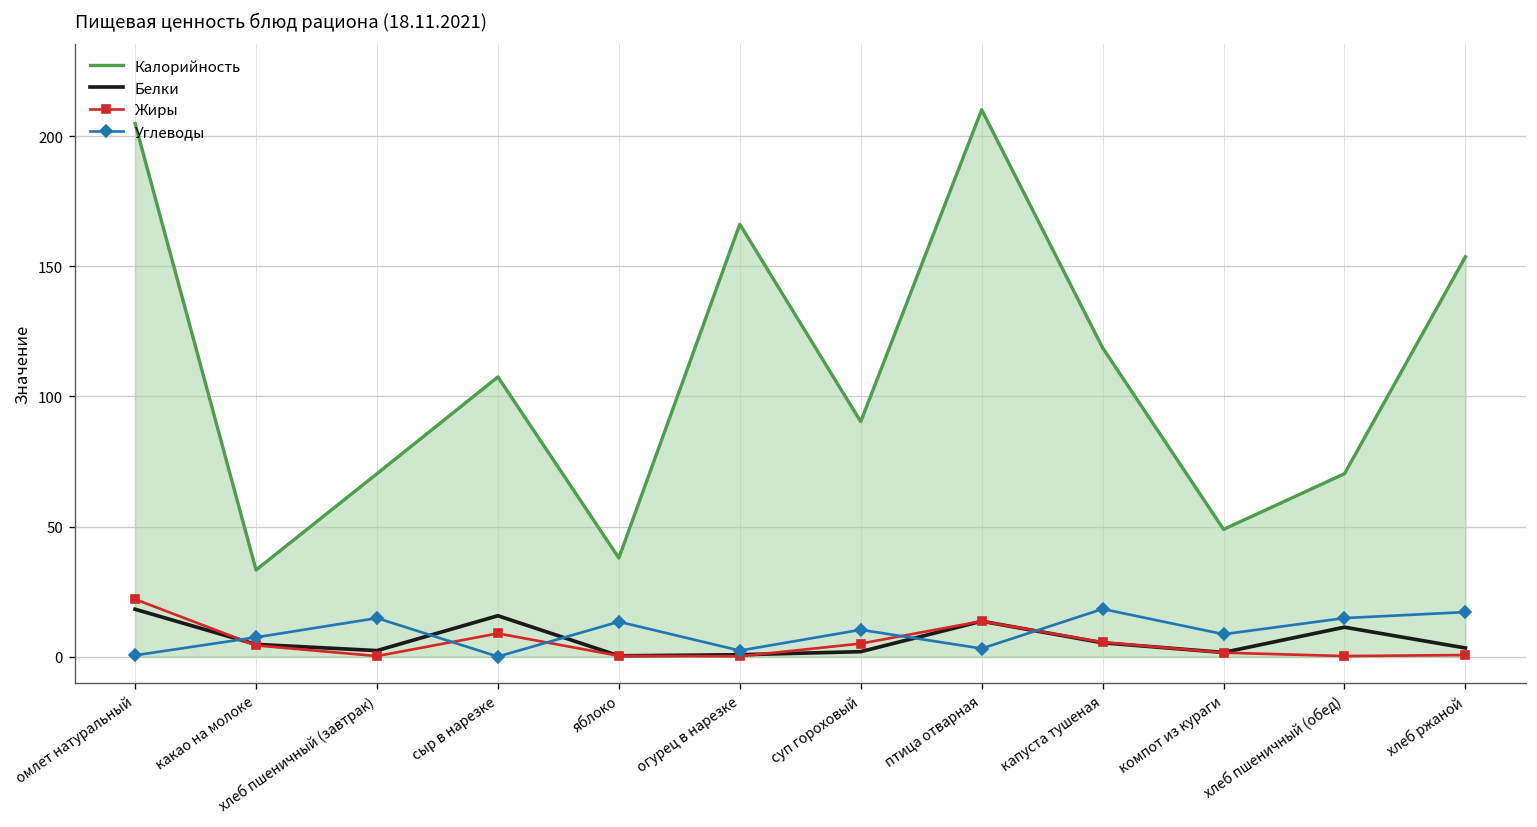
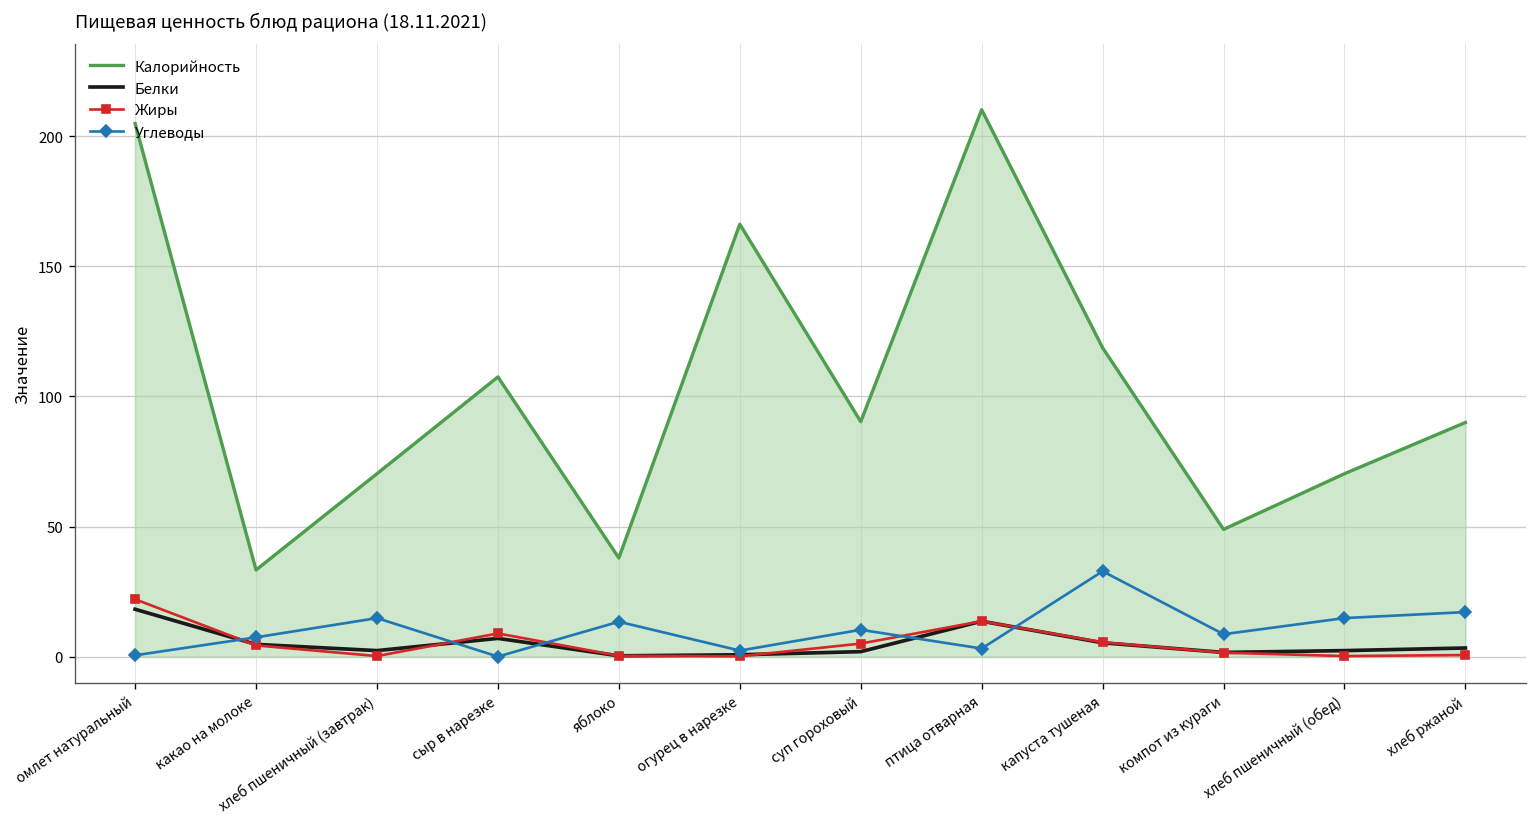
Белки, сыр в нарезке: 16 -> 7
Углеводы, капуста тушеная: 18 -> 33
Белки, хлеб пшеничный (обед): 11 -> 2
Калорийность, хлеб ржаной: 154 -> 90
